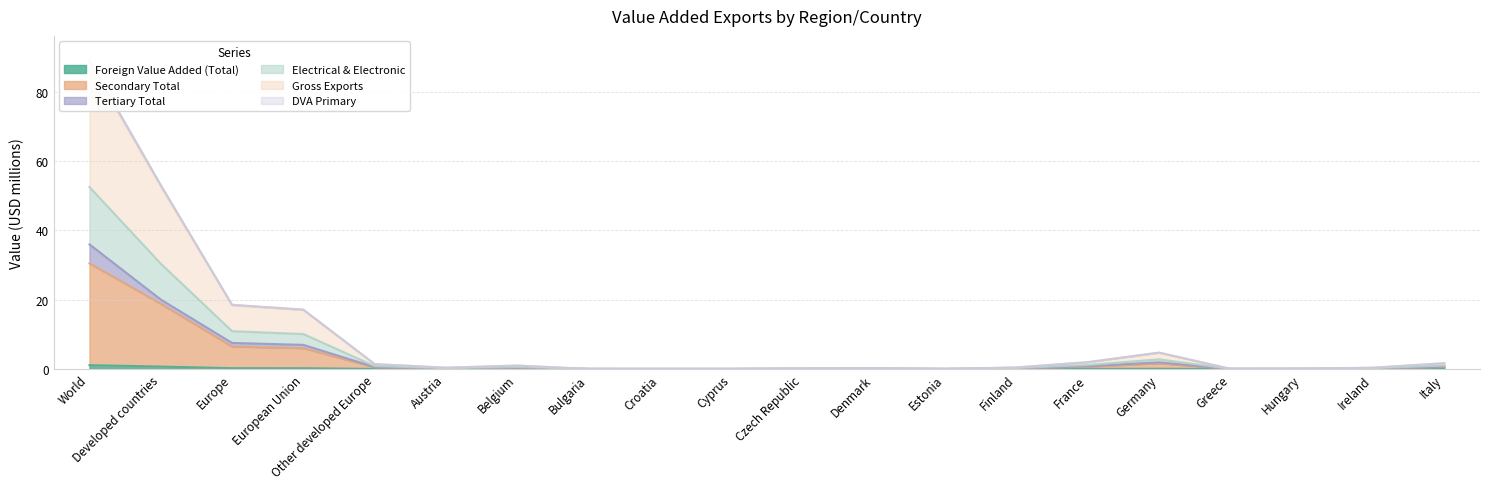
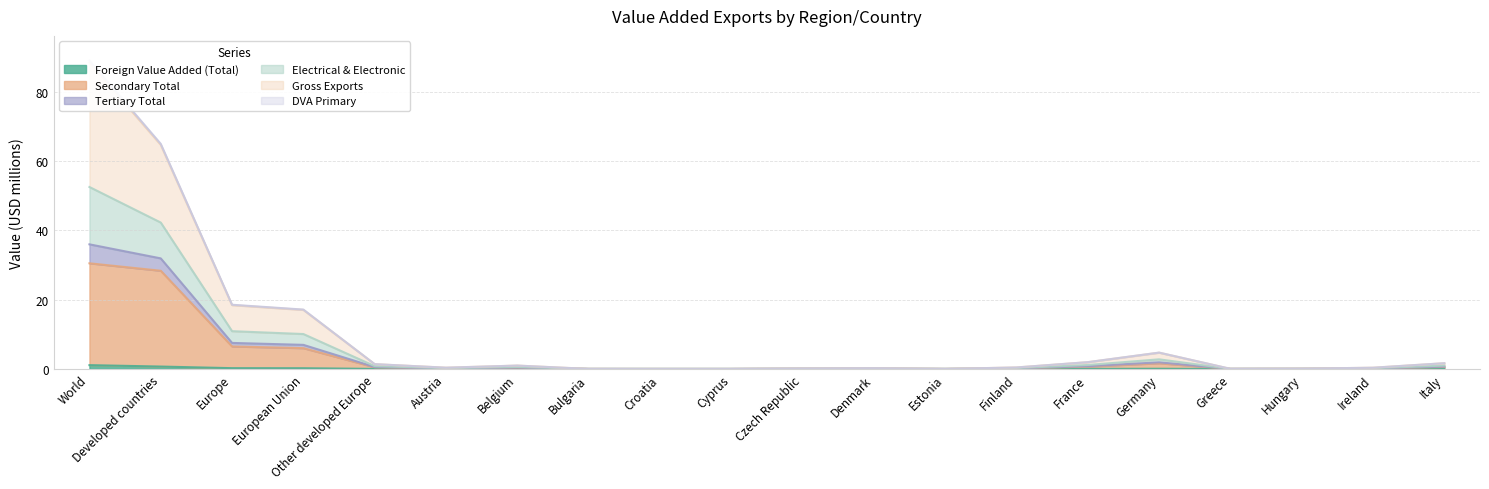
Secondary Total, Developed countries: 18 -> 28
Tertiary Total, Developed countries: 1 -> 4
